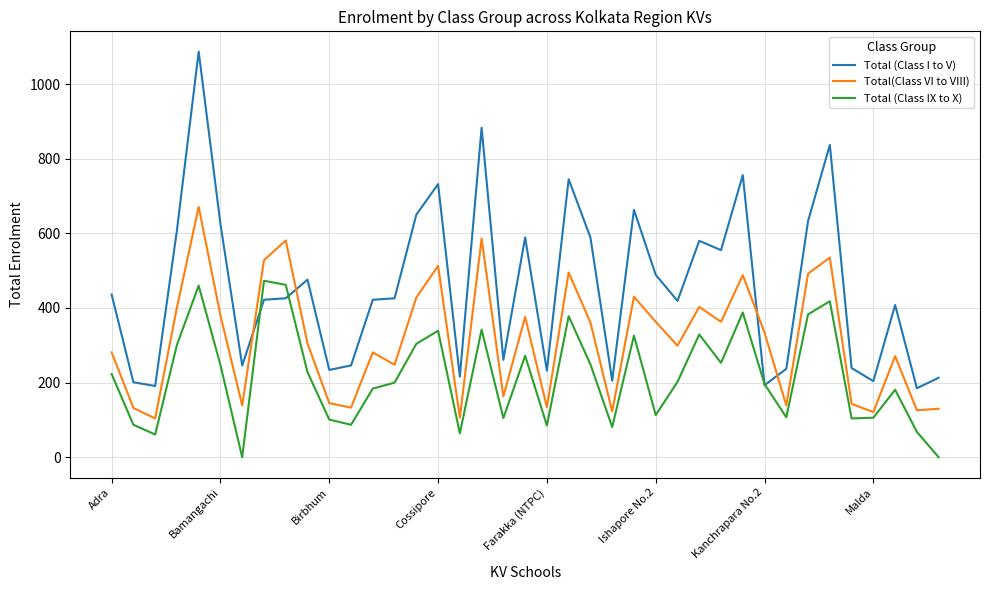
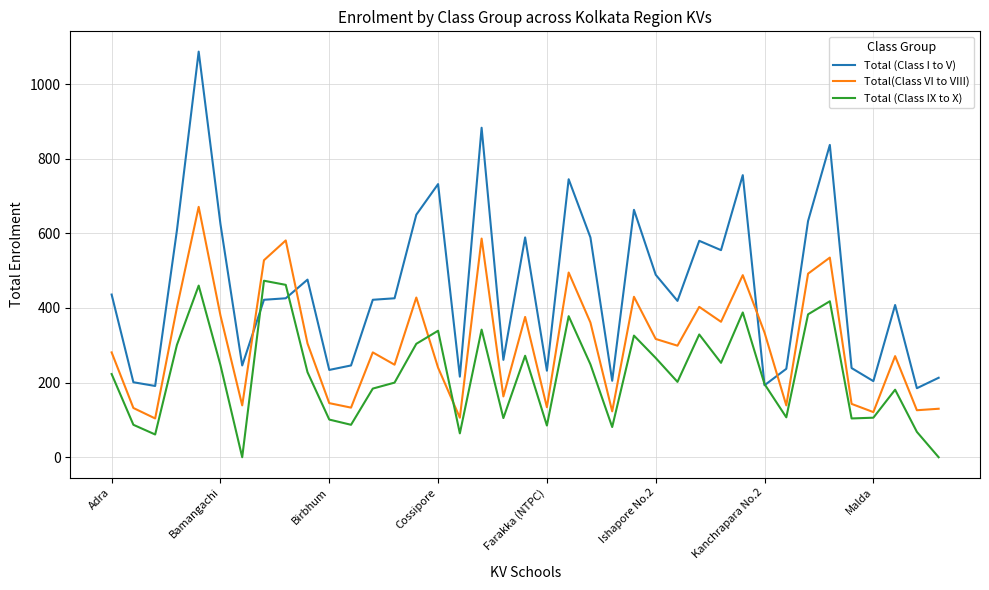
Total(Class VI to VIII), Cossipore: 510 -> 240
Total(Class VI to VIII), Ishapore No.2: 360 -> 320
Total (Class IX to X), Ishapore No.2: 110 -> 270
